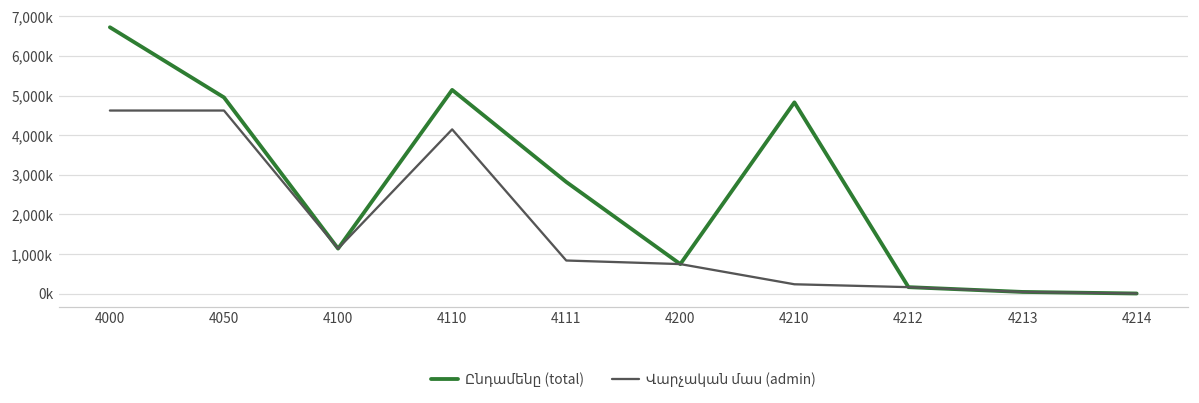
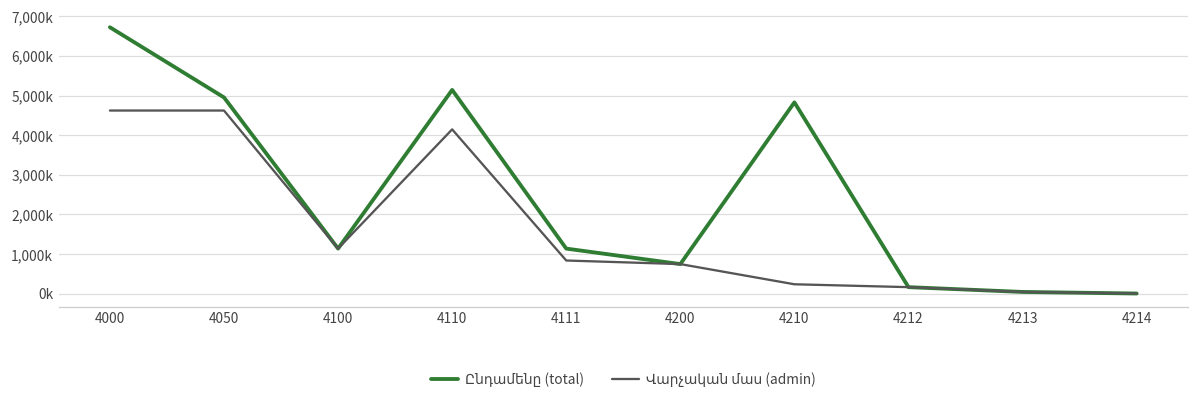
Ընդամենը (total), 4111: 2,800,000 -> 1,100,000
